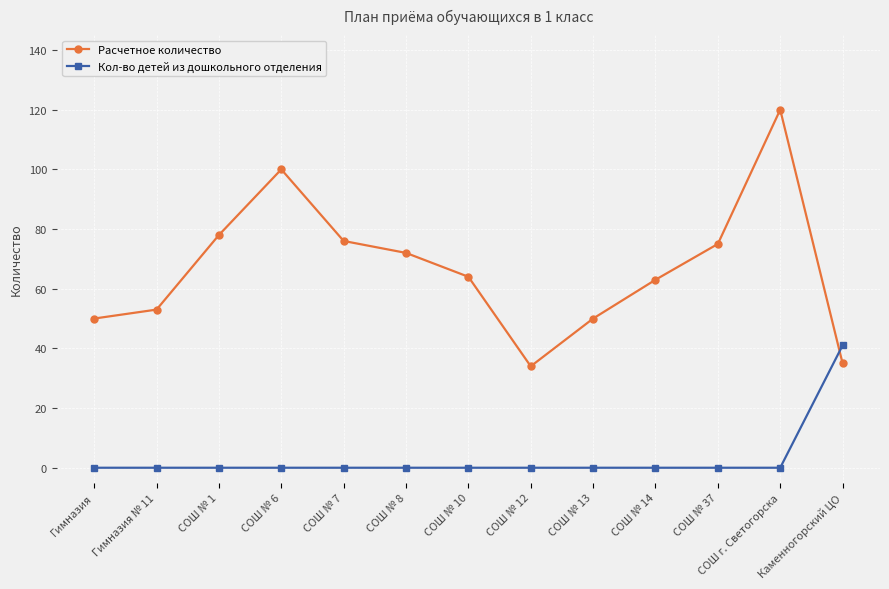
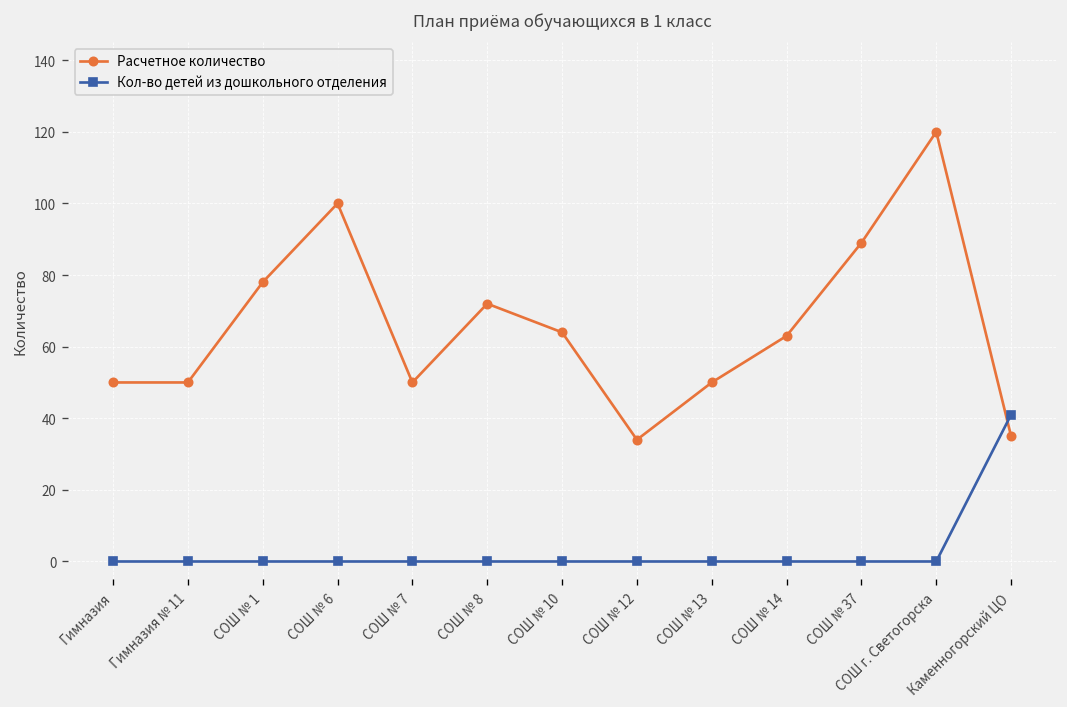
Расчетное количество, Гимназия № 11: 53 -> 50
Расчетное количество, СОШ № 7: 76 -> 50
Расчетное количество, СОШ № 37: 75 -> 89
